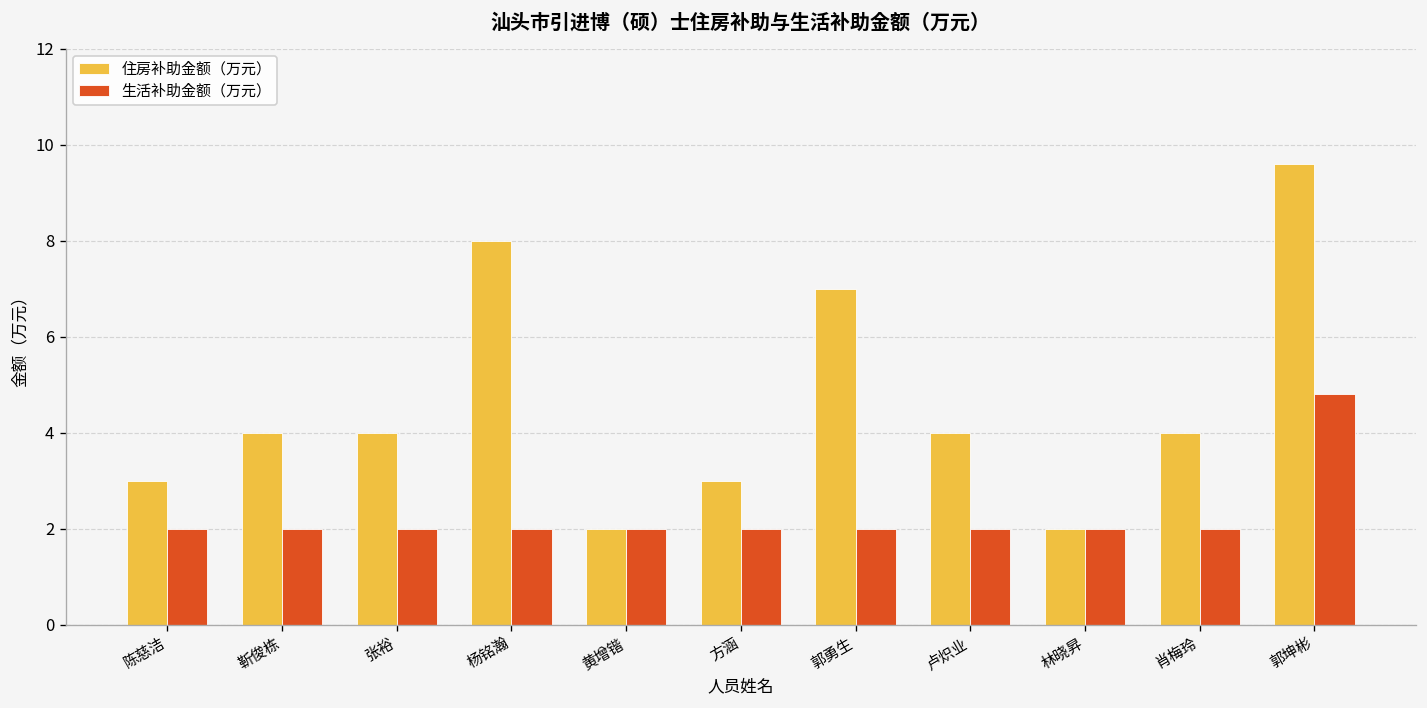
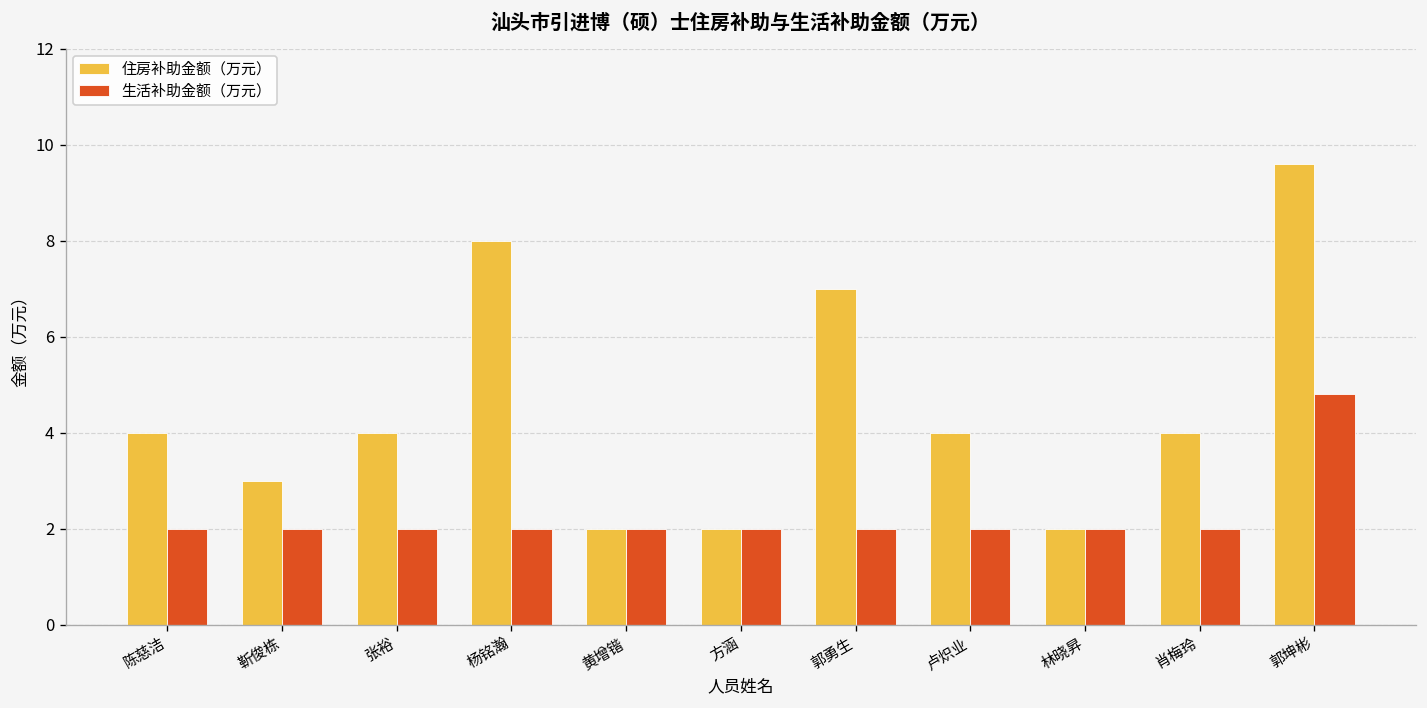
住房补助金额（万元）, 陈慈洁: 3 -> 4
住房补助金额（万元）, 靳俊栋: 4 -> 3
住房补助金额（万元）, 方涵: 3 -> 2
